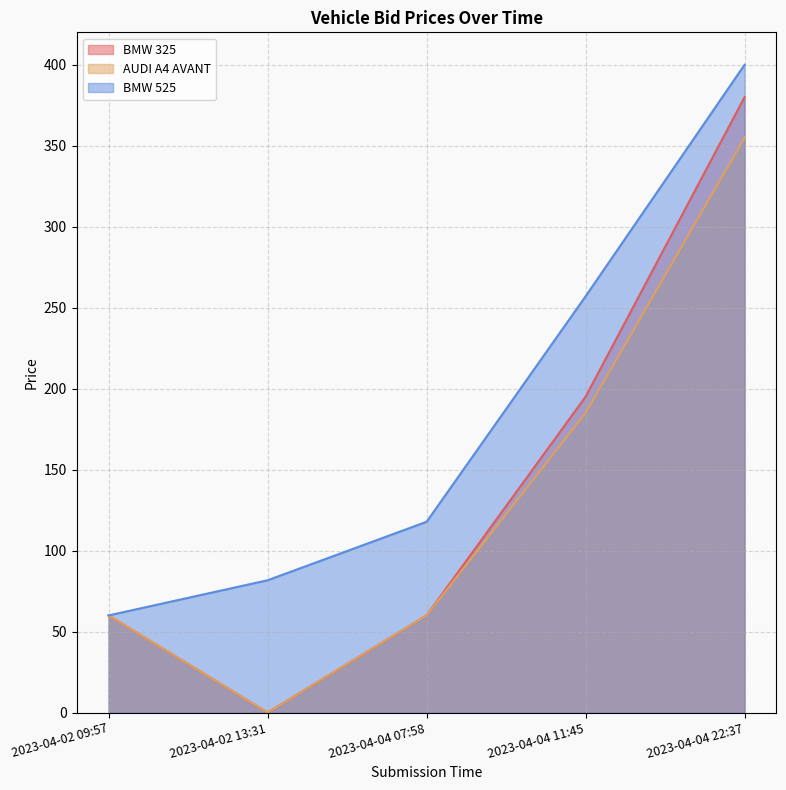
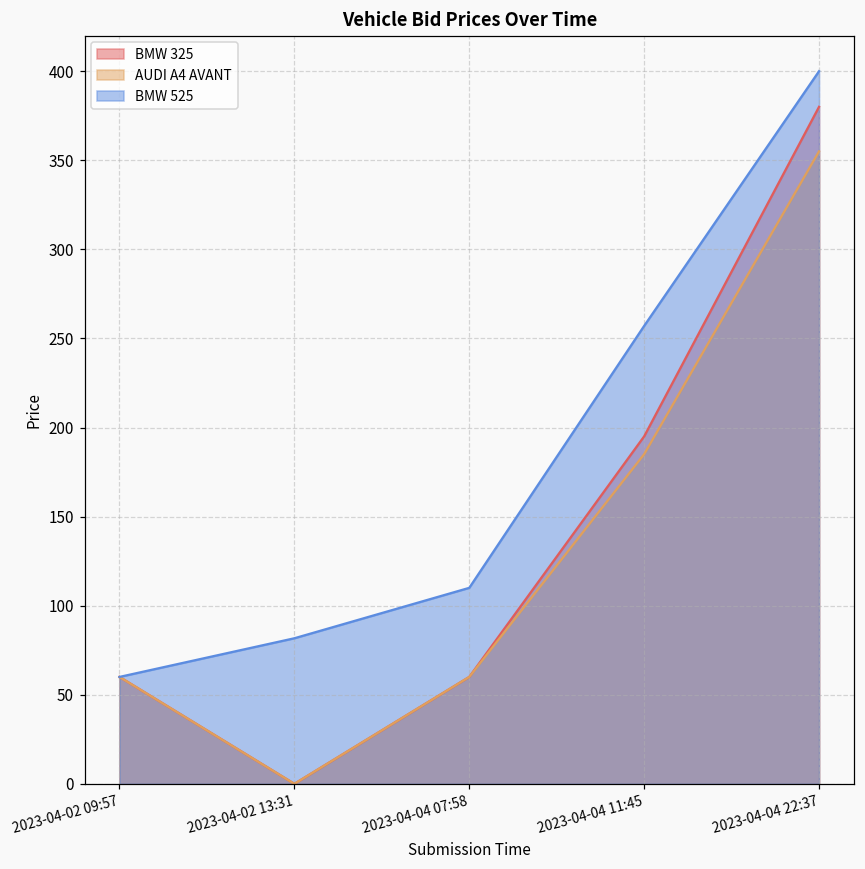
BMW 525, 2023-04-04 07:58: 118 -> 110
